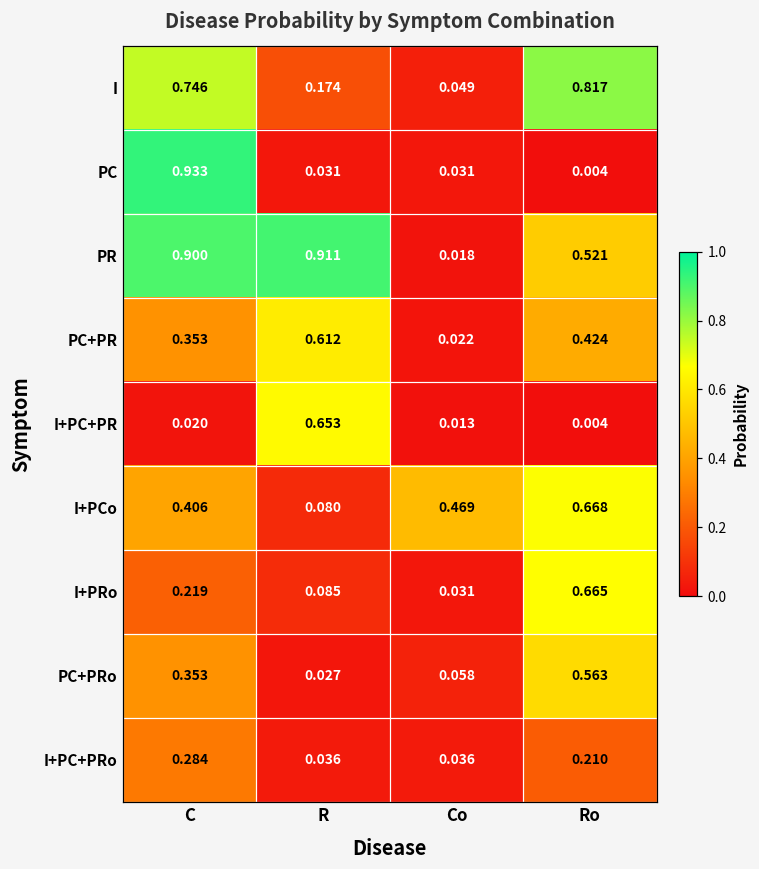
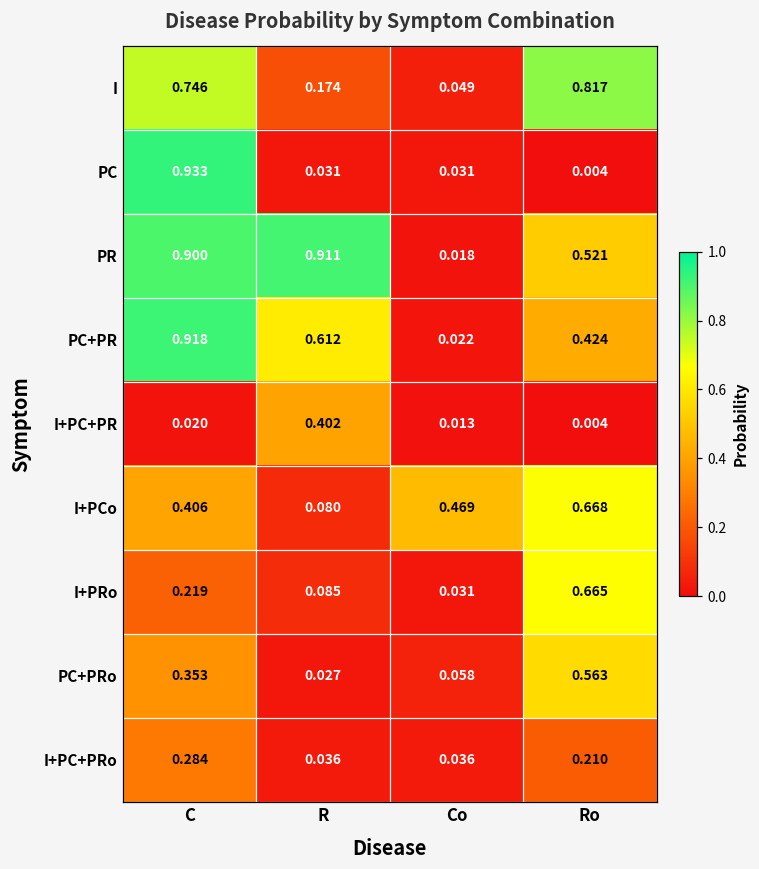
PC+PR, C: 0.353 -> 0.918
I+PC+PR, R: 0.653 -> 0.402
